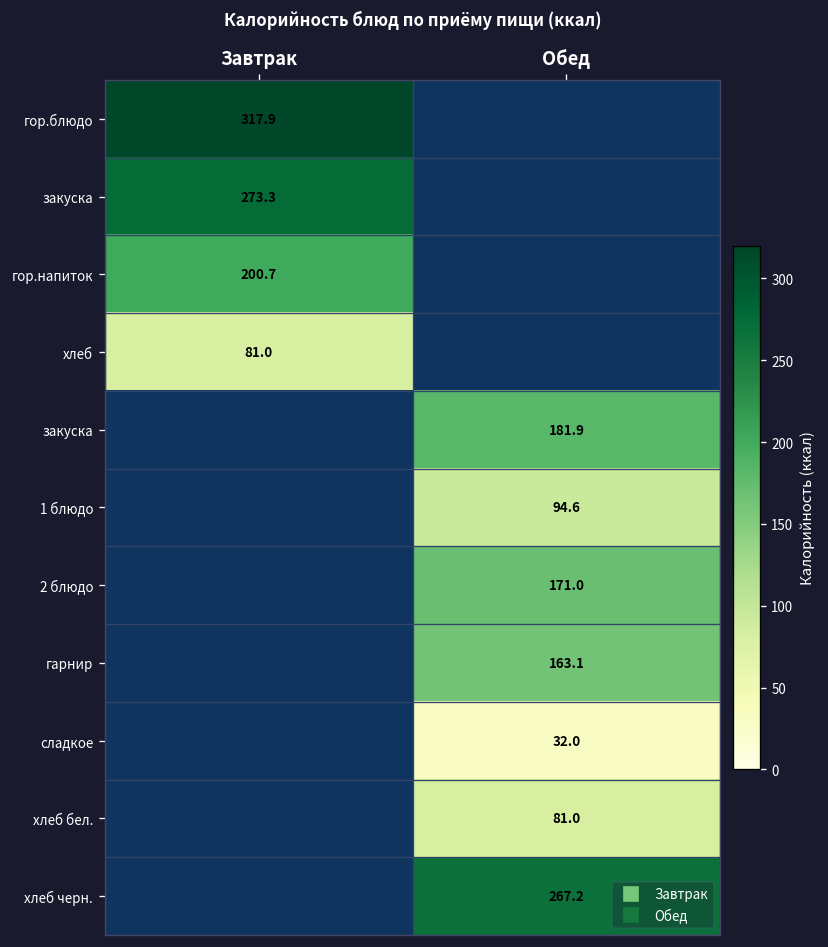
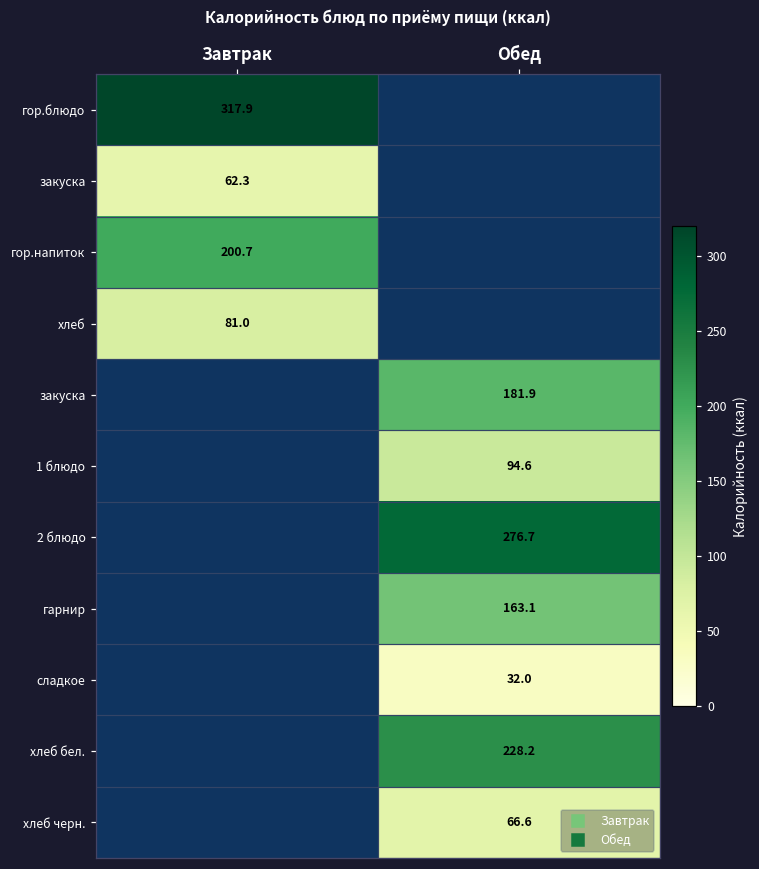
закуска, Завтрак: 273.3 -> 62.3
2 блюдо, Обед: 171.0 -> 276.7
хлеб бел., Обед: 81.0 -> 228.2
хлеб черн., Обед: 267.2 -> 66.6
